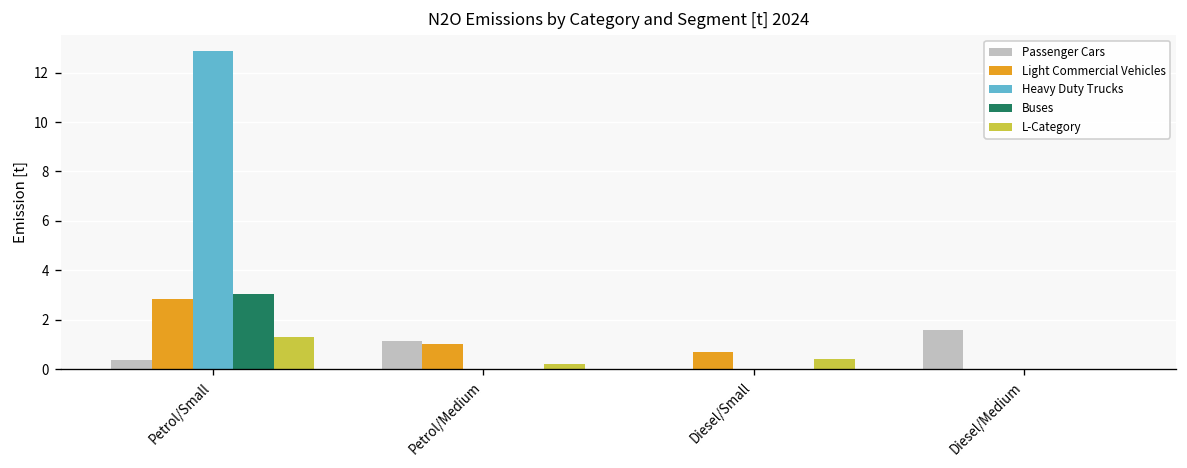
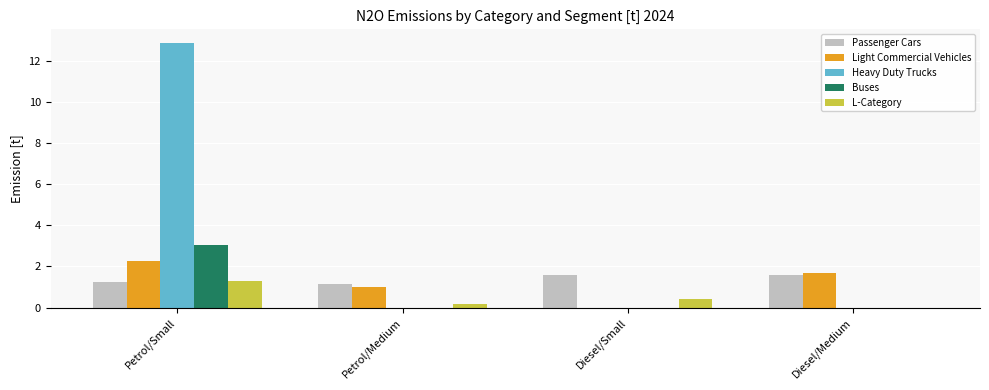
Passenger Cars, Petrol/Small: 0.4 -> 1.3
Light Commercial Vehicles, Petrol/Small: 2.8 -> 2.3
Passenger Cars, Diesel/Small: 0.0 -> 1.6
Light Commercial Vehicles, Diesel/Small: 0.7 -> 0.0
Light Commercial Vehicles, Diesel/Medium: 0.0 -> 1.7
